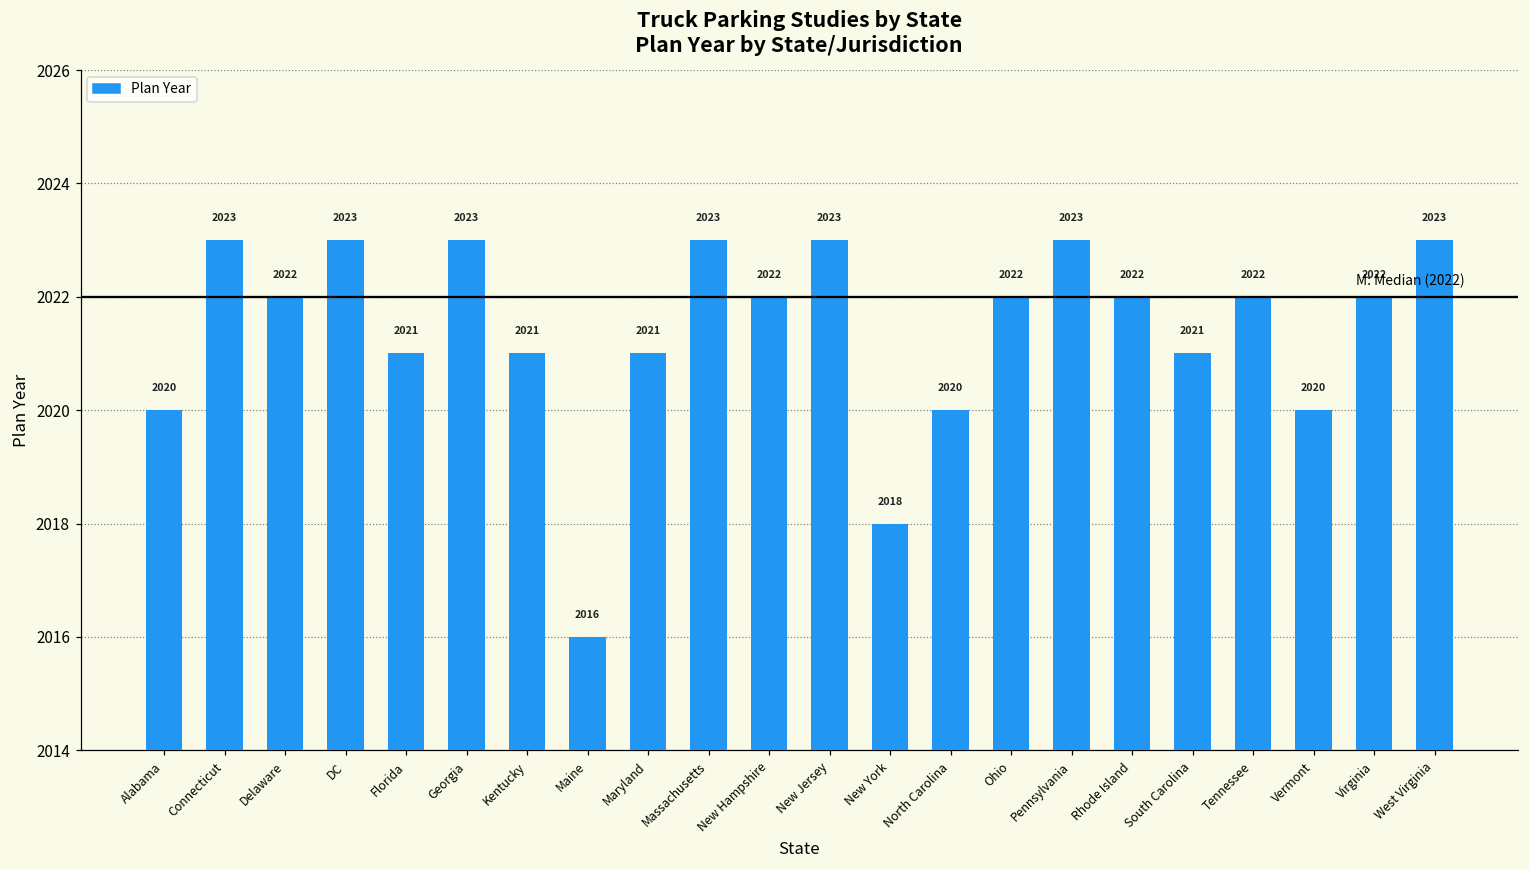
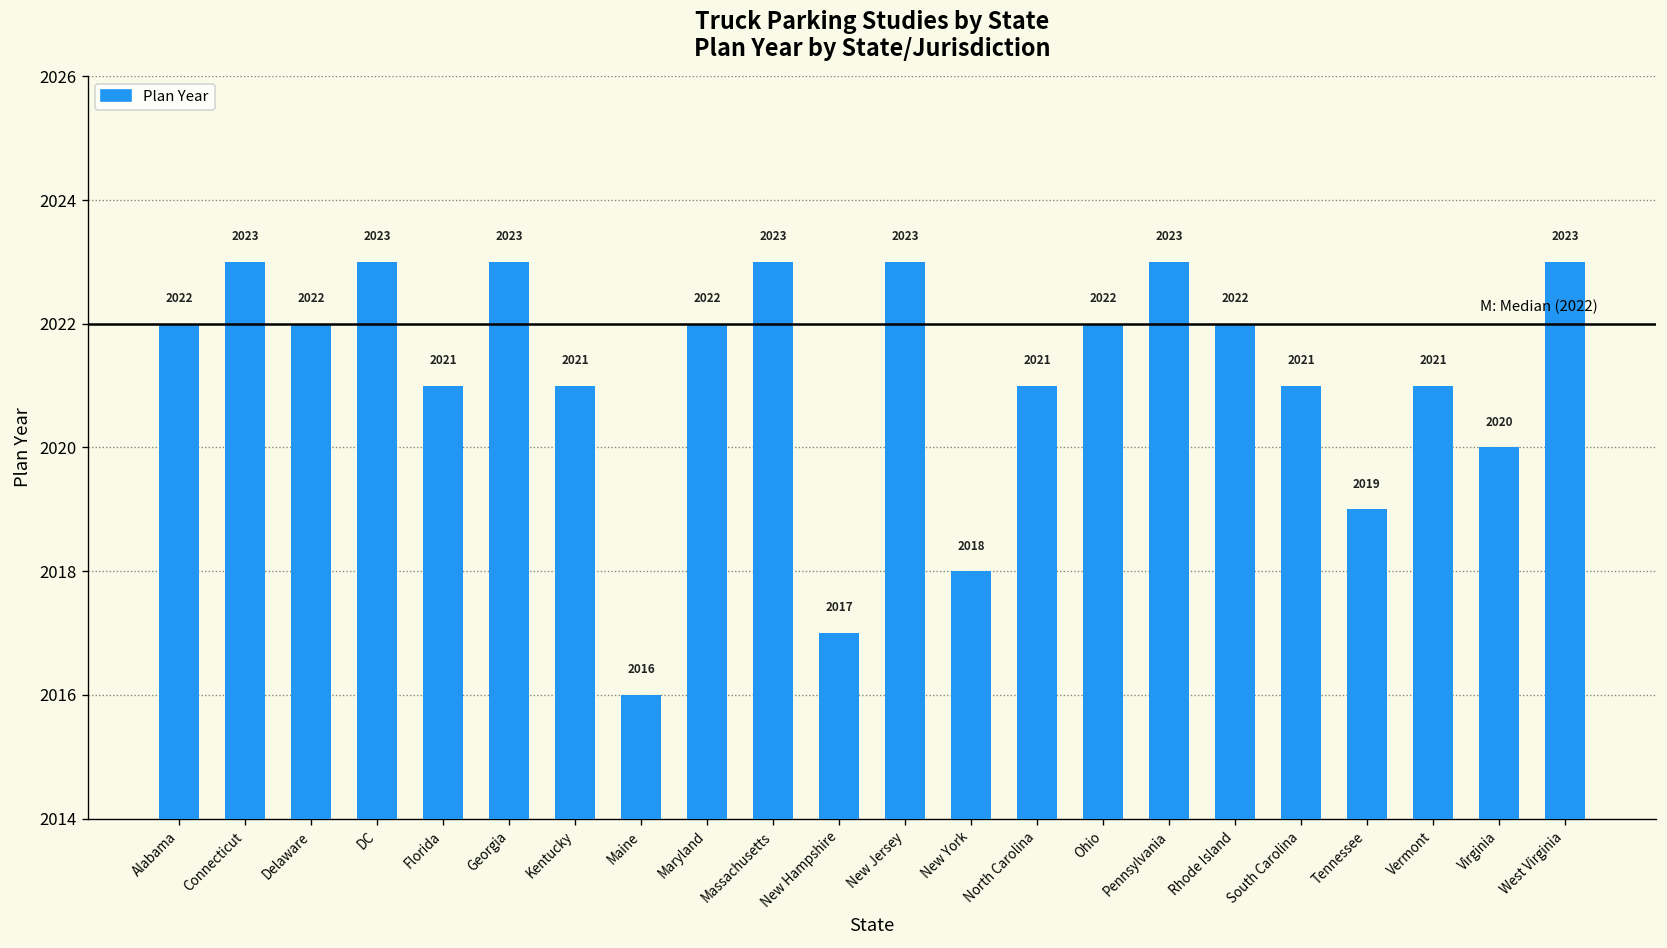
Alabama: 2020 -> 2022
Maryland: 2021 -> 2022
New Hampshire: 2022 -> 2017
North Carolina: 2020 -> 2021
Tennessee: 2022 -> 2019
Vermont: 2020 -> 2021
Virginia: 2022 -> 2020
